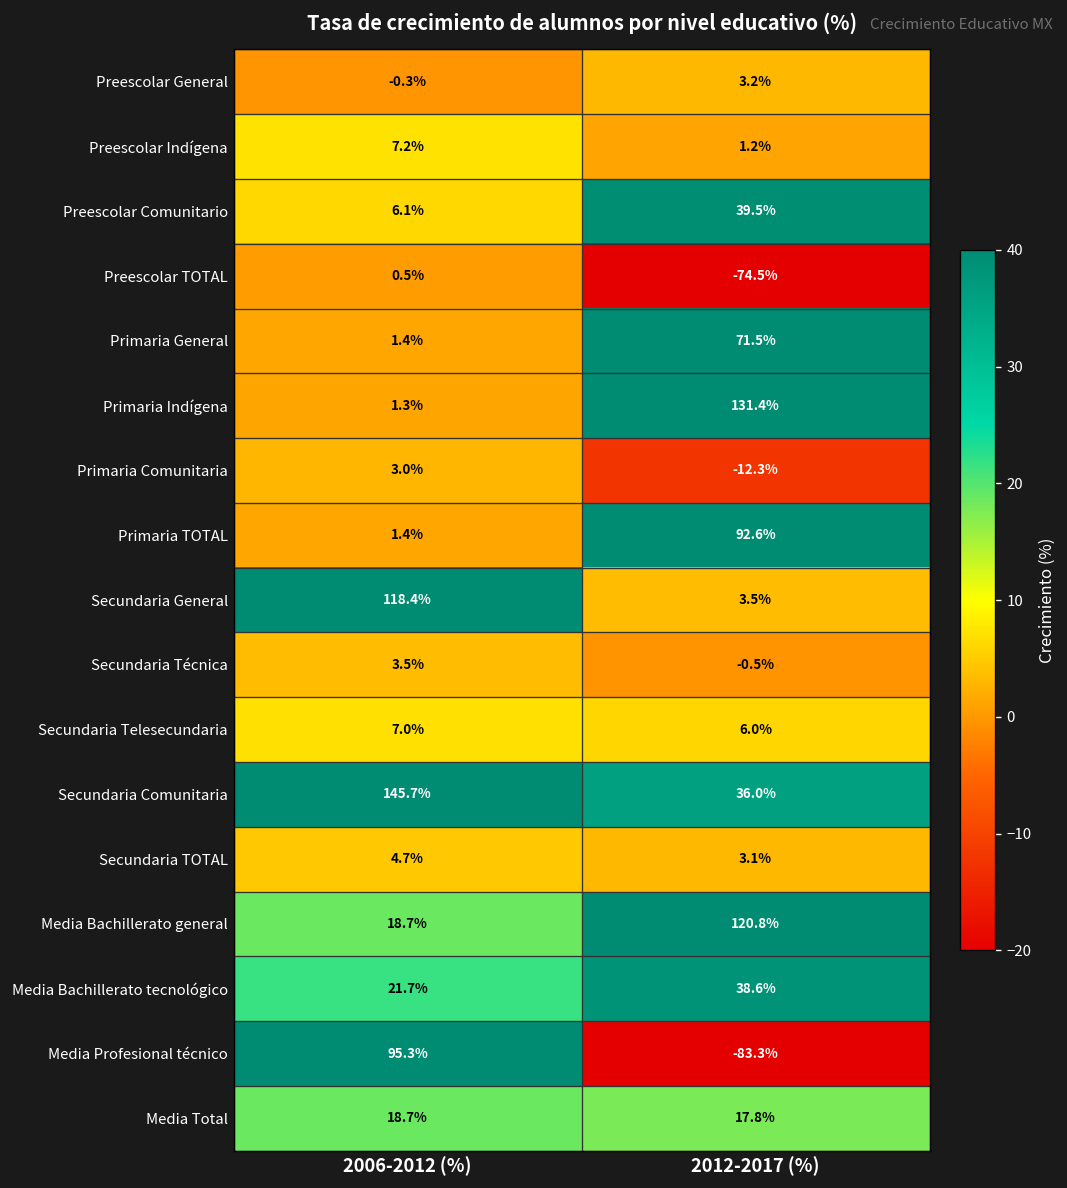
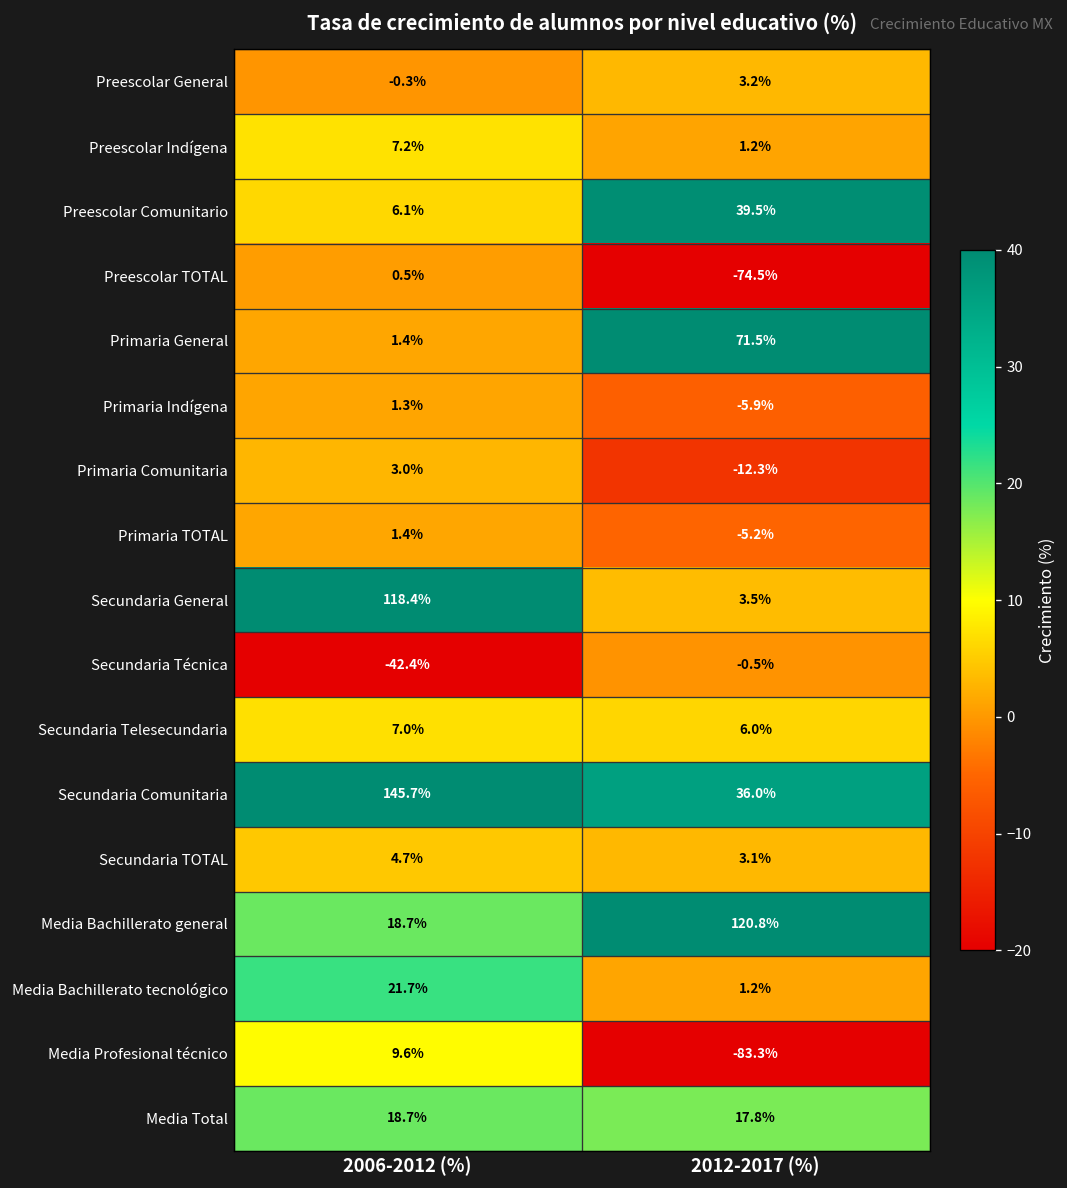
Primaria Indígena, 2012-2017 (%): 131.4% -> -5.9%
Primaria TOTAL, 2012-2017 (%): 92.6% -> -5.2%
Secundaria Técnica, 2006-2012 (%): 3.5% -> -42.4%
Media Bachillerato tecnológico, 2012-2017 (%): 38.6% -> 1.2%
Media Profesional técnico, 2006-2012 (%): 95.3% -> 9.6%
